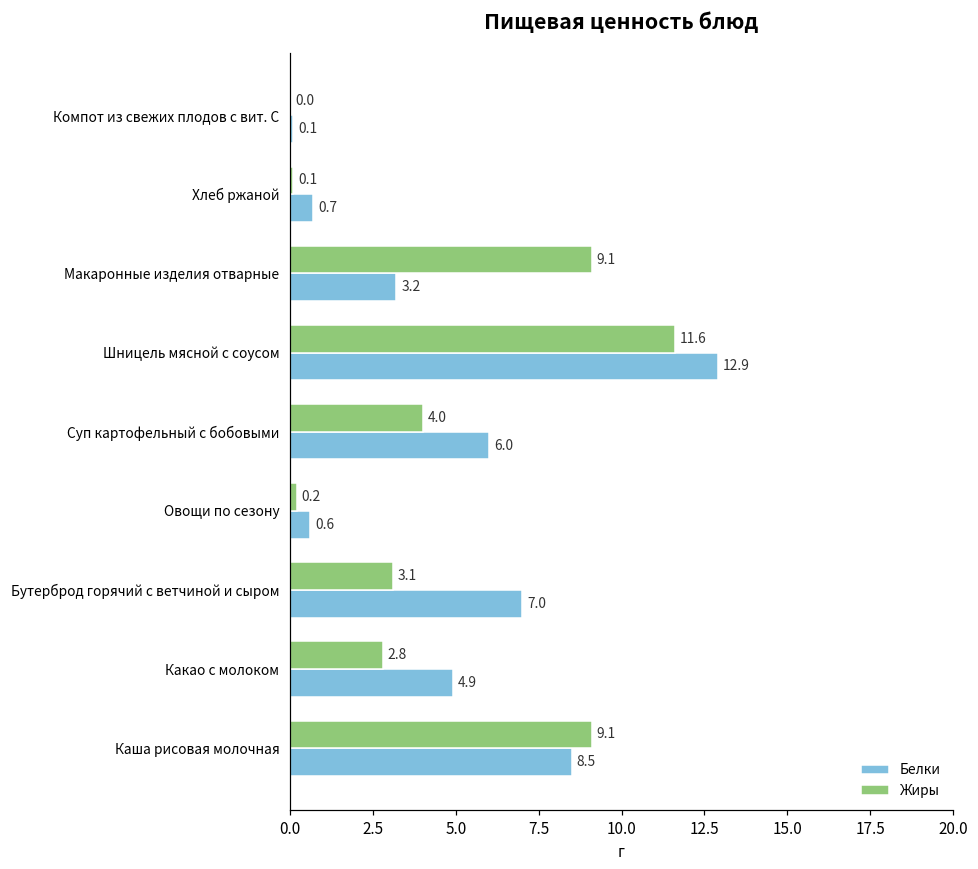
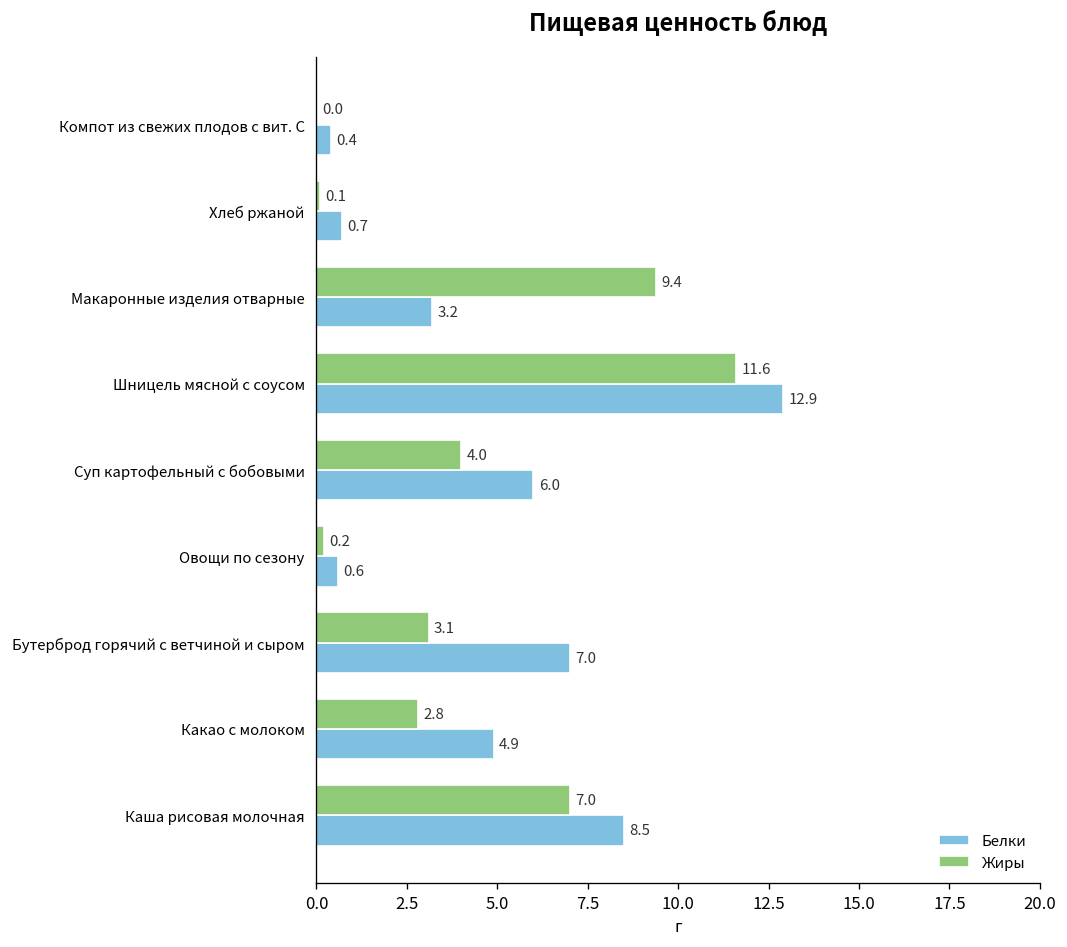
Белки, Компот из свежих плодов с вит. С: 0.1 -> 0.4
Жиры, Макаронные изделия отварные: 9.1 -> 9.4
Жиры, Каша рисовая молочная: 9.1 -> 7.0
